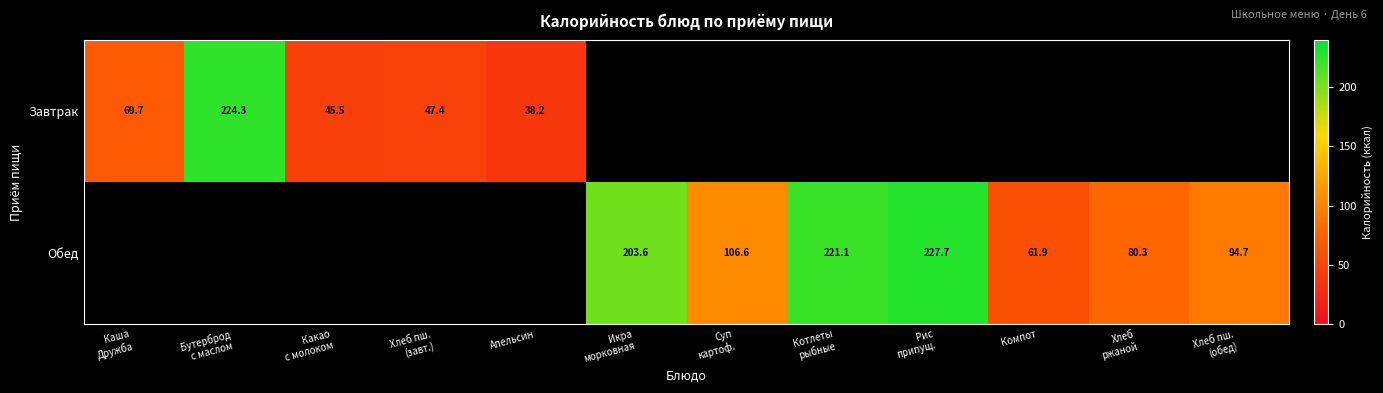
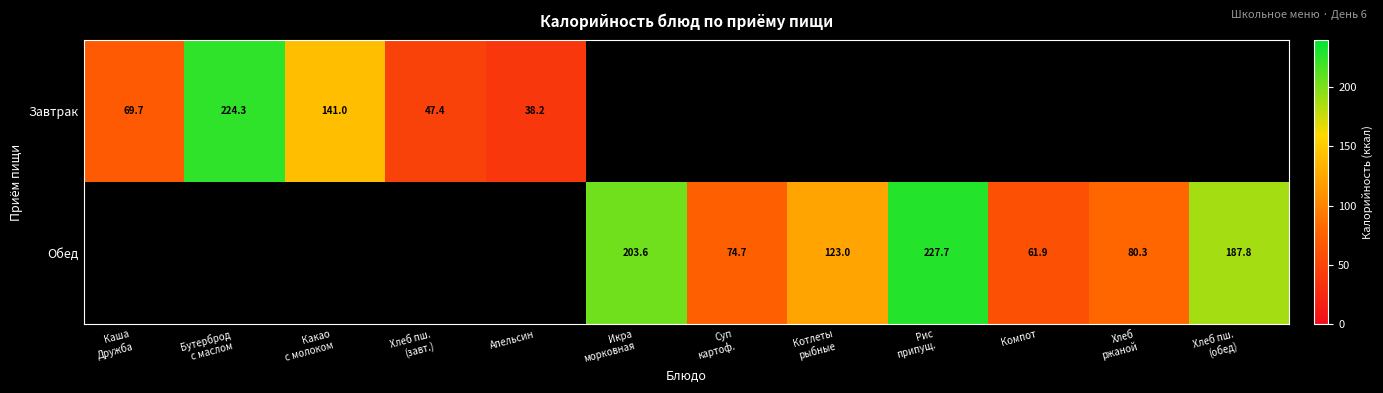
Завтрак, Какао с молоком: 45.5 -> 141.0
Обед, Суп картоф.: 106.6 -> 74.7
Обед, Котлеты рыбные: 221.1 -> 123.0
Обед, Хлеб пш. (обед): 94.7 -> 187.8
